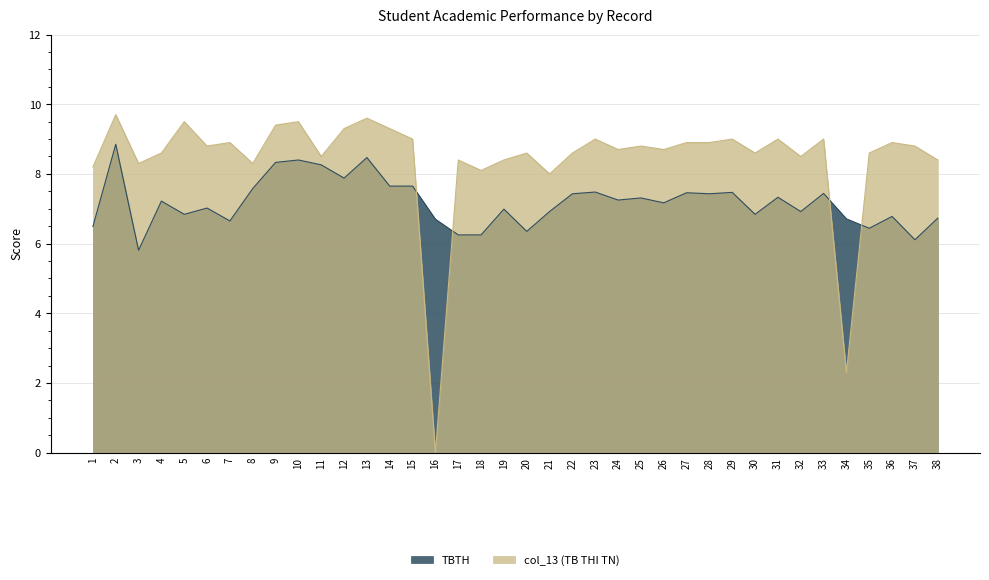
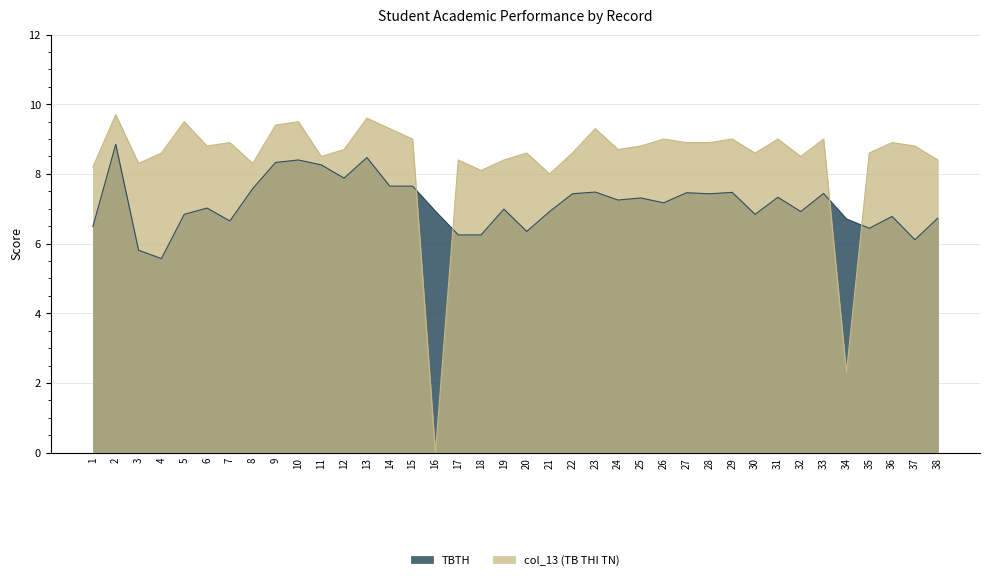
TBTH, 4: 7.2 -> 5.6
col_13 (TB THI TN), 12: 9.3 -> 8.7
TBTH, 16: 6.7 -> 6.9
col_13 (TB THI TN), 23: 9.0 -> 9.3
col_13 (TB THI TN), 26: 8.7 -> 9.0
